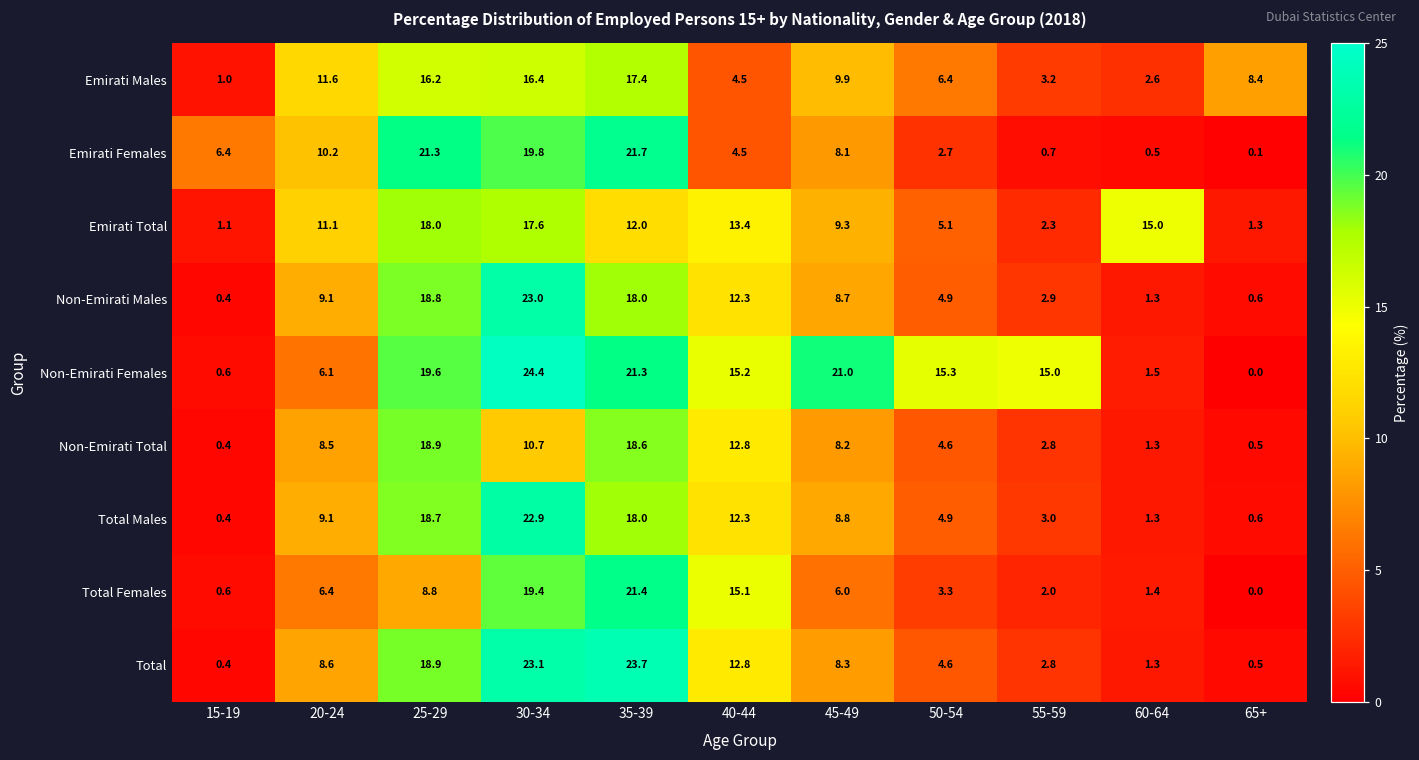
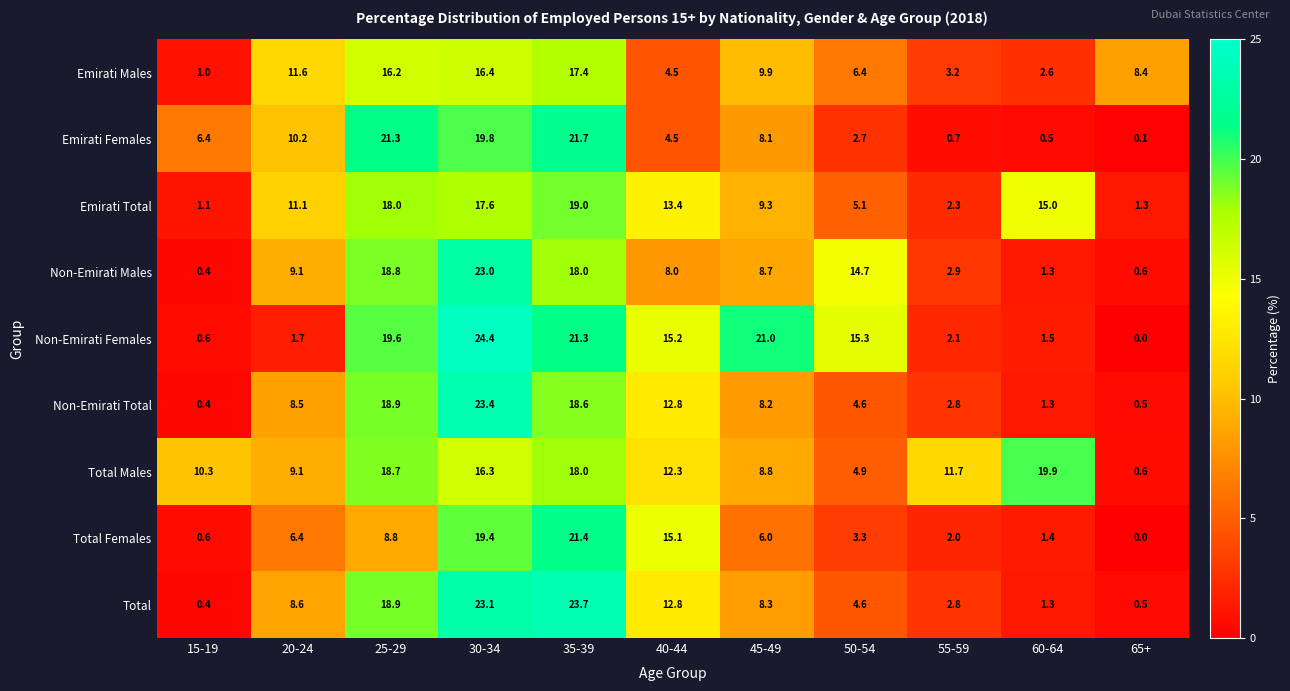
Emirati Total, 35-39: 12.0 -> 19.0
Non-Emirati Males, 40-44: 12.3 -> 8.0
Non-Emirati Males, 50-54: 4.9 -> 14.7
Non-Emirati Females, 20-24: 6.1 -> 1.7
Non-Emirati Females, 55-59: 15.0 -> 2.1
Non-Emirati Total, 30-34: 10.7 -> 23.4
Total Males, 15-19: 0.4 -> 10.3
Total Males, 30-34: 22.9 -> 16.3
Total Males, 55-59: 3.0 -> 11.7
Total Males, 60-64: 1.3 -> 19.9
